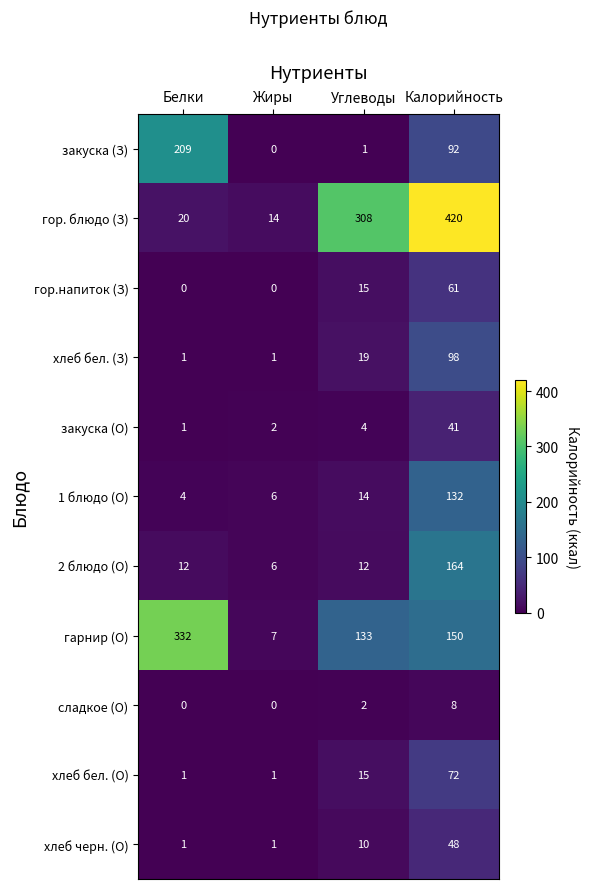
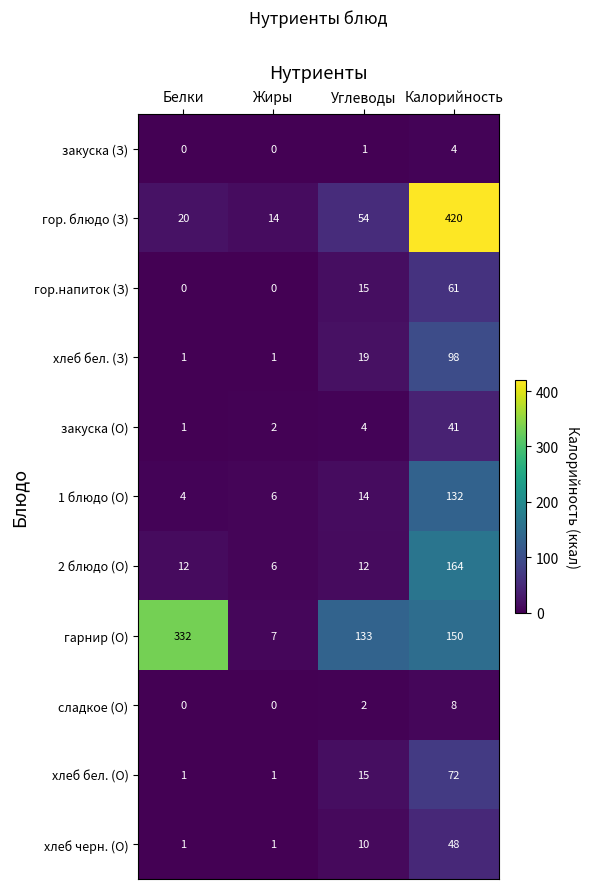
закуска (З), Белки: 209 -> 0
закуска (З), Калорийность: 92 -> 4
гор. блюдо (З), Углеводы: 308 -> 54
